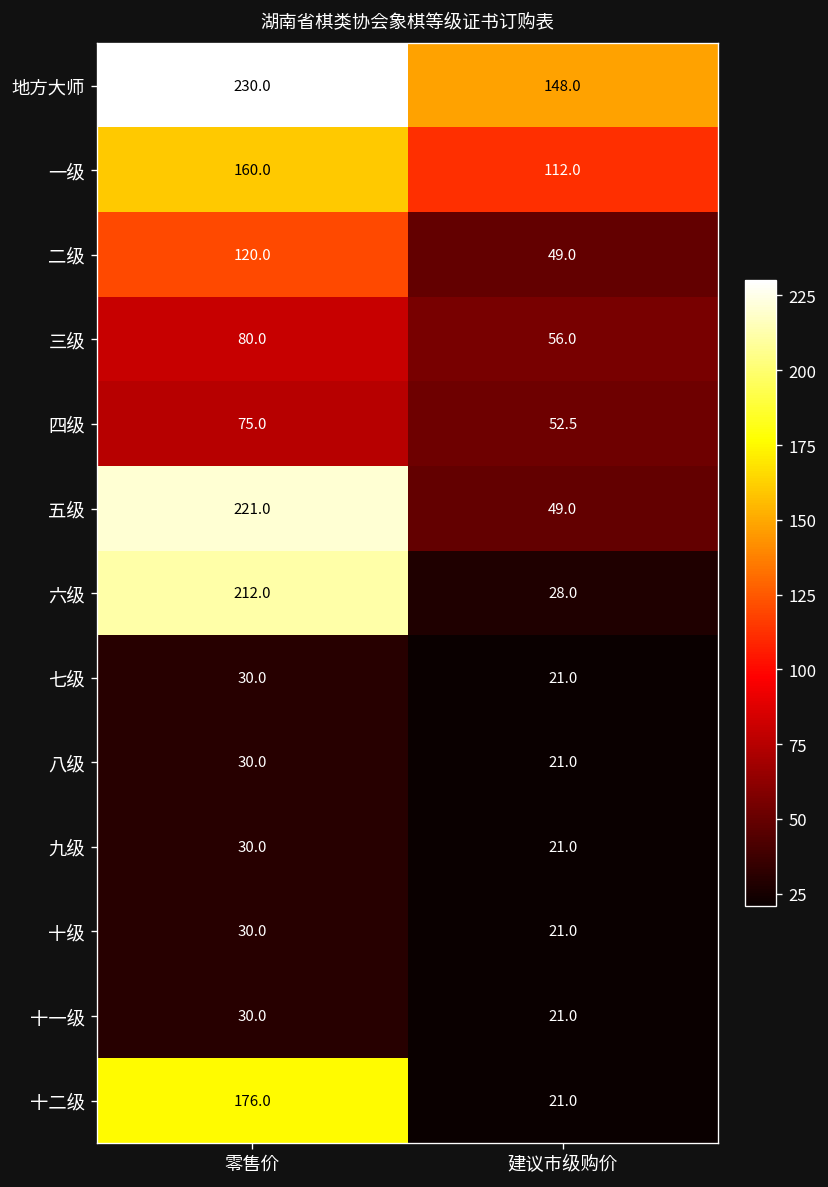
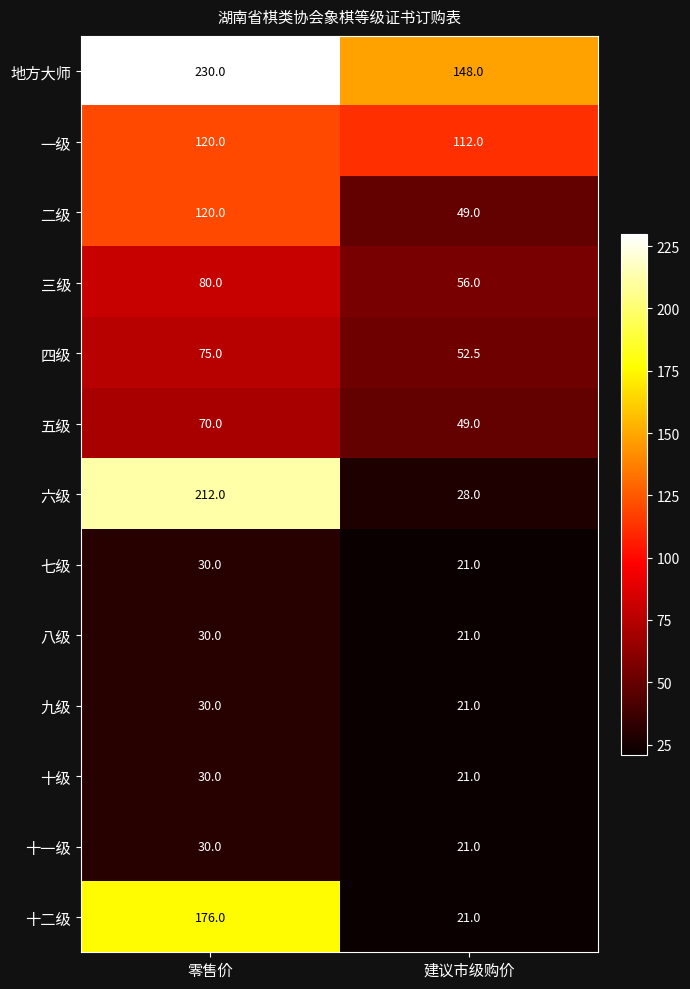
一级, 零售价: 160.0 -> 120.0
五级, 零售价: 221.0 -> 70.0
